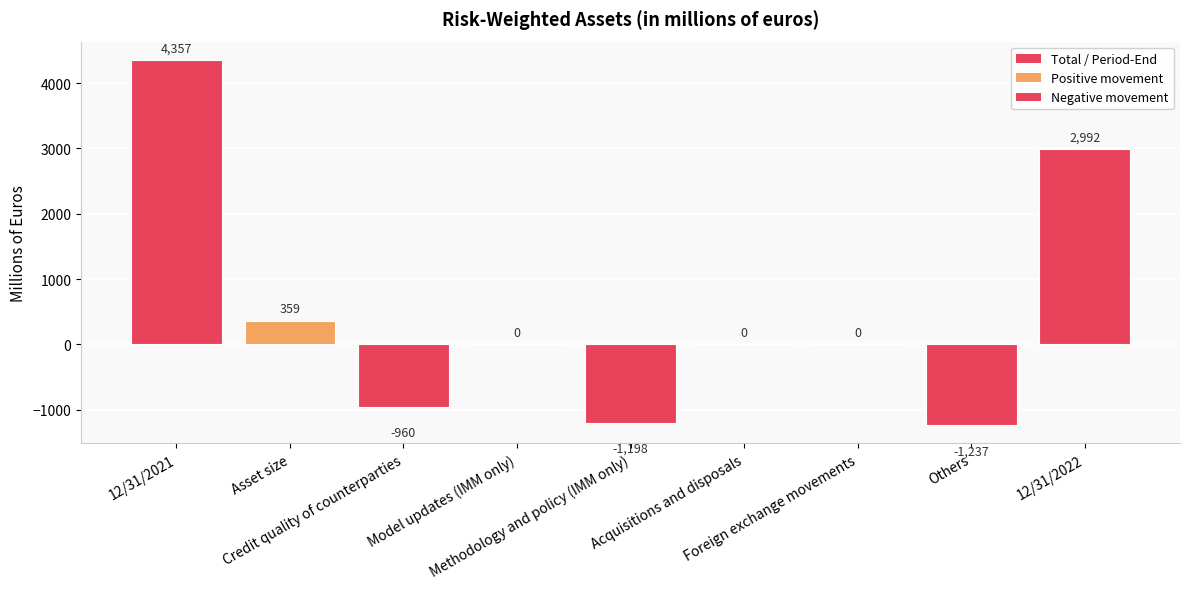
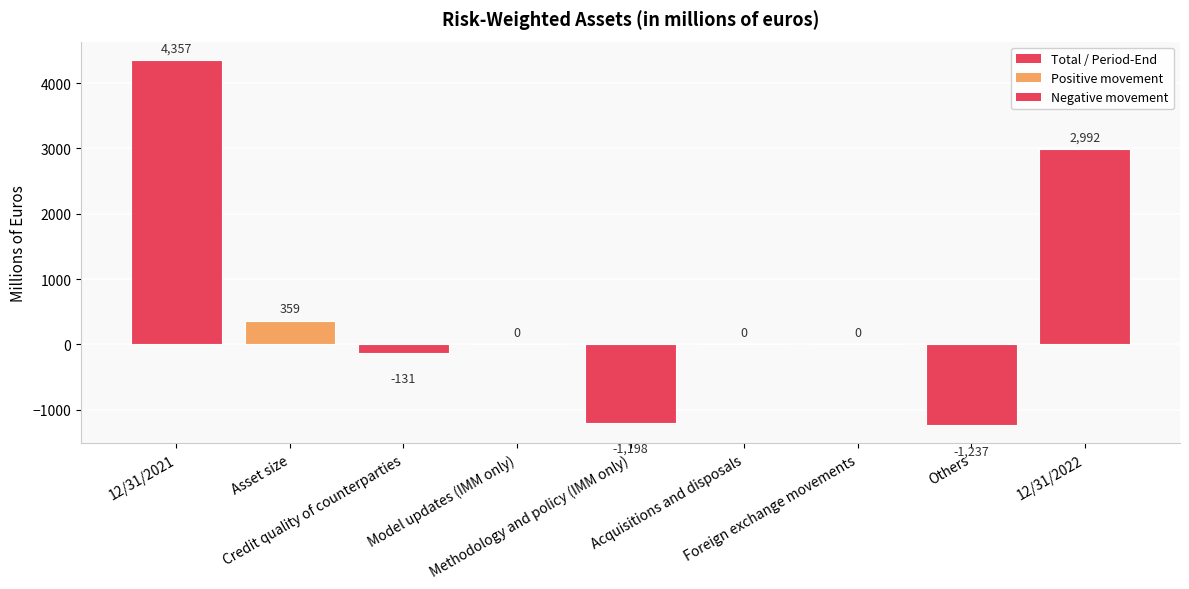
Credit quality of counterparties: -960 -> -131
